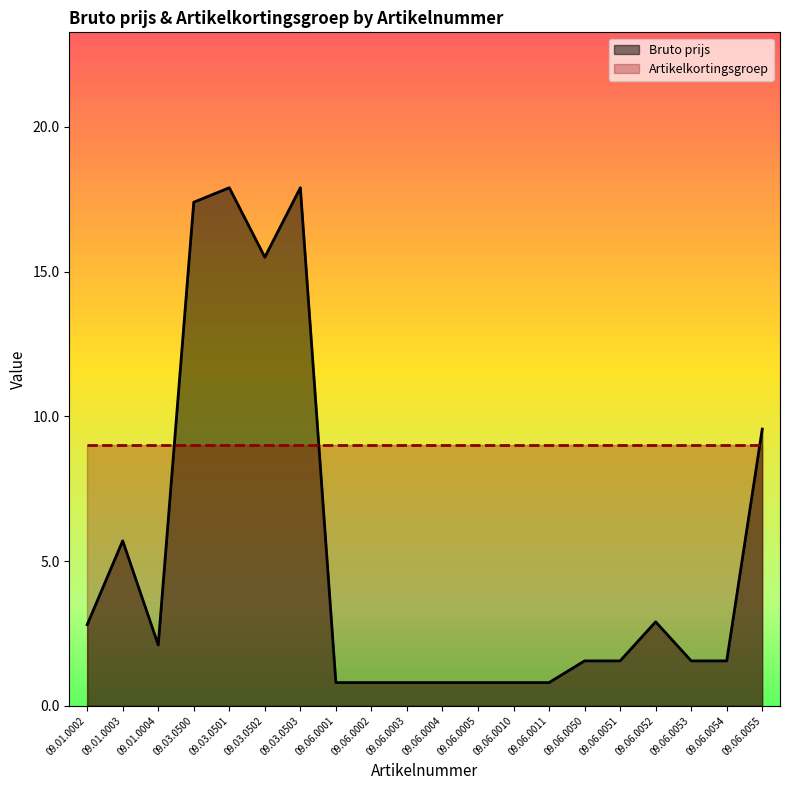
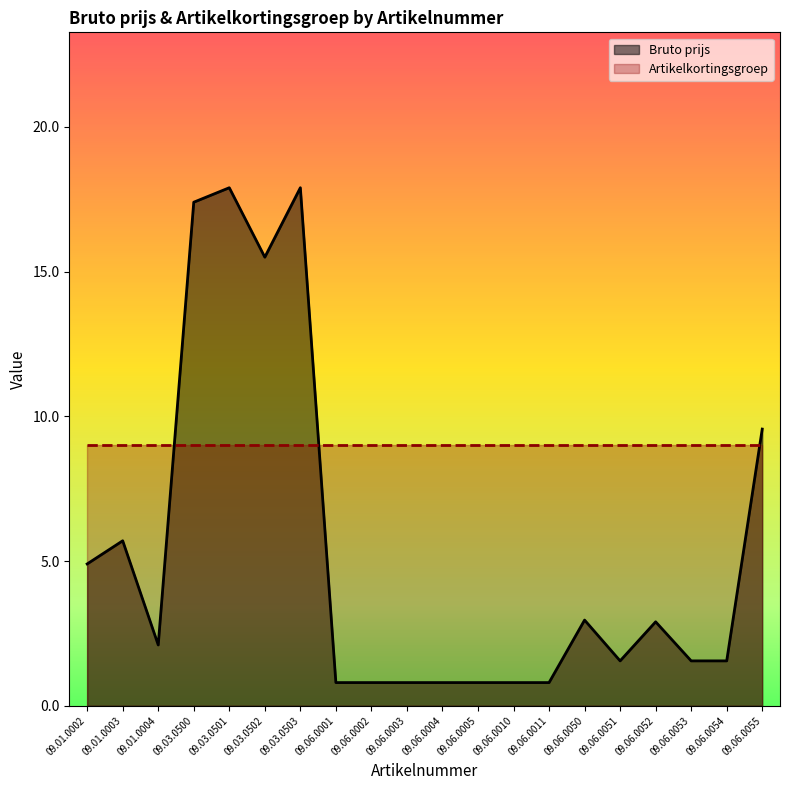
Bruto prijs, 09.01.0002: 2.8 -> 4.9
Bruto prijs, 09.06.0050: 1.6 -> 3.0
